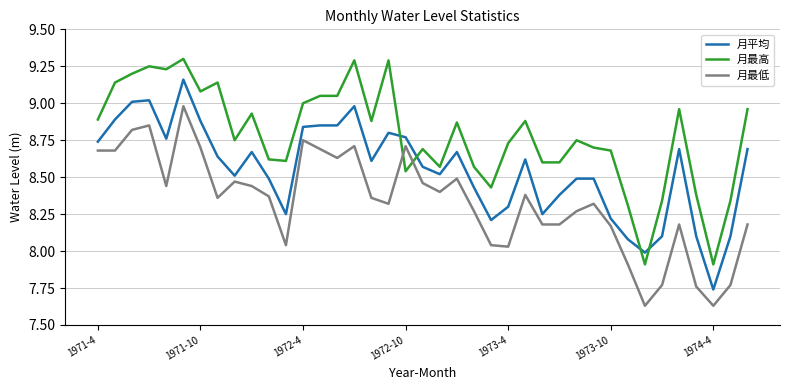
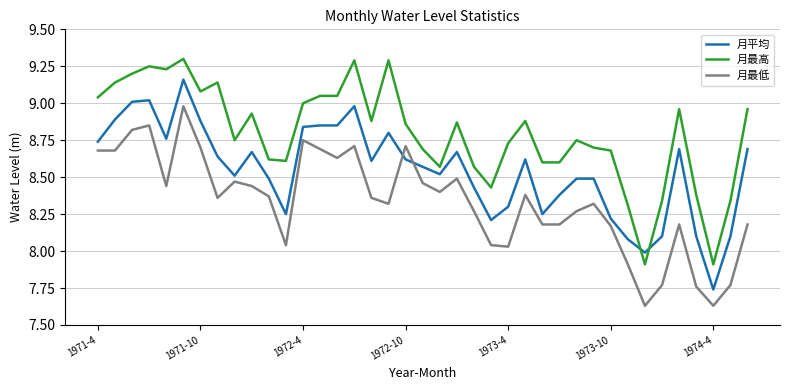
月最高, 1971-4: 8.89 -> 9.04
月平均, 1972-10: 8.77 -> 8.62
月最高, 1972-10: 8.54 -> 8.86
